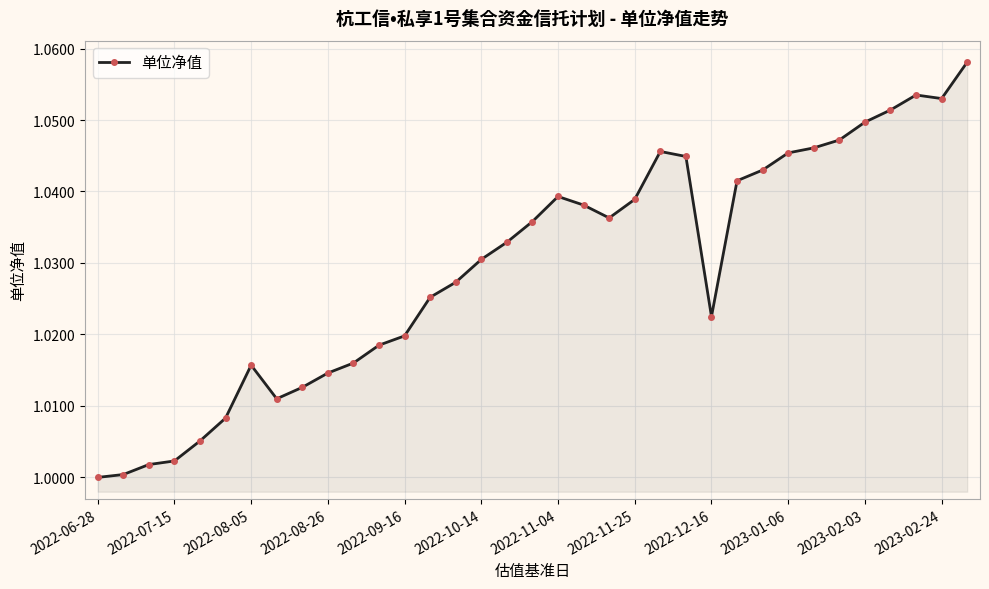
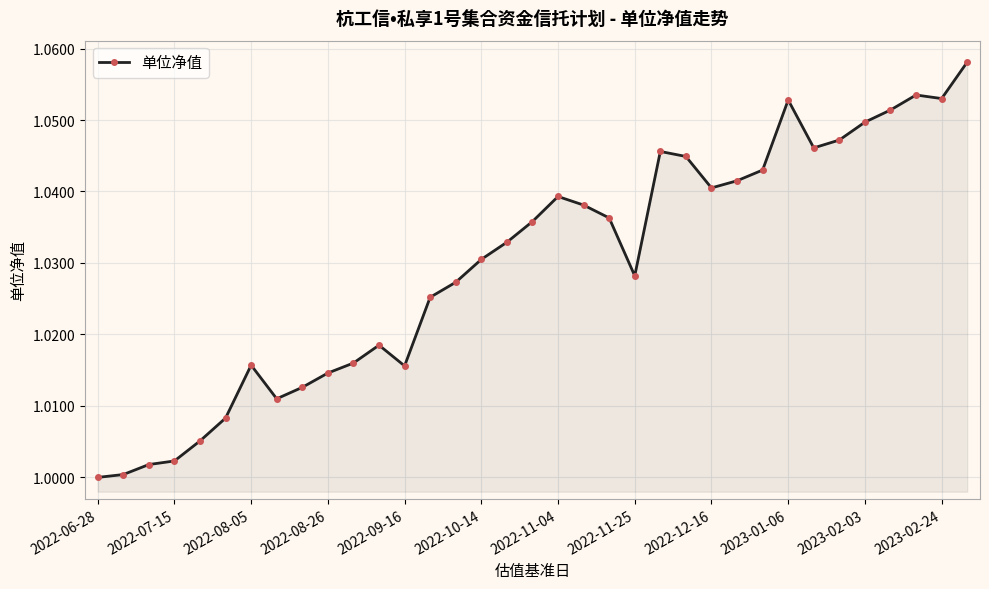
2022-09-16: 1.020 -> 1.016
2022-11-25: 1.039 -> 1.028
2022-12-16: 1.023 -> 1.041
2023-01-06: 1.045 -> 1.053
